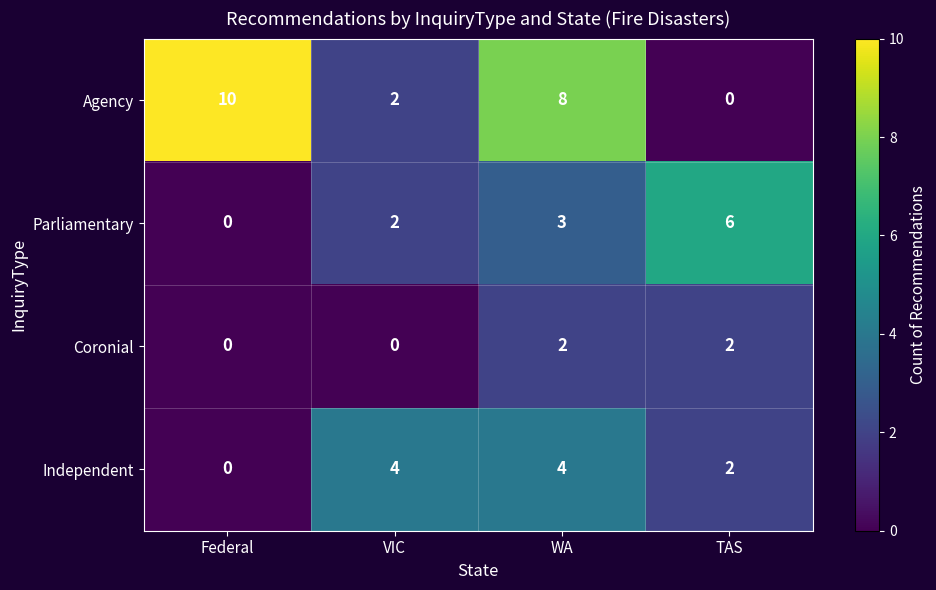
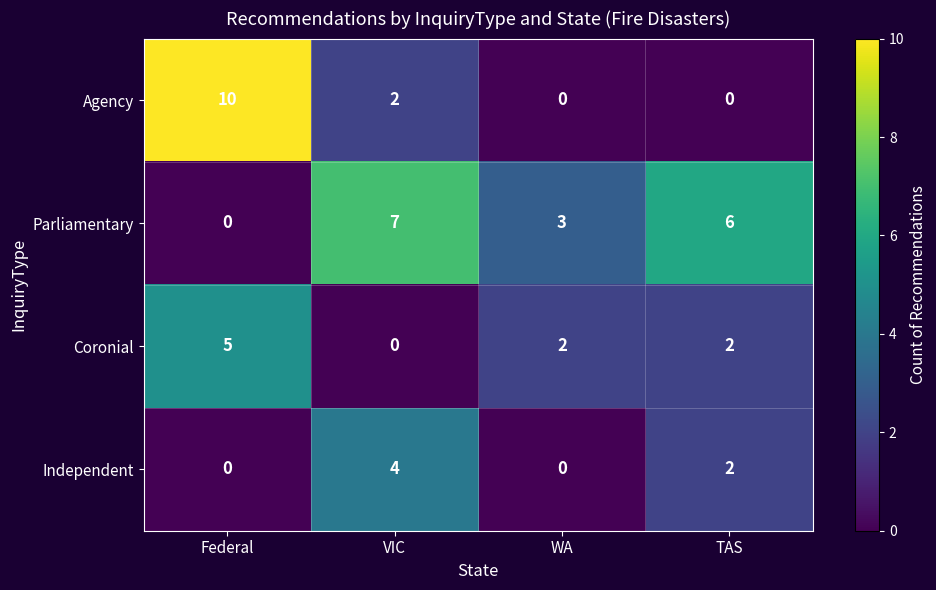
Agency, WA: 8 -> 0
Parliamentary, VIC: 2 -> 7
Coronial, Federal: 0 -> 5
Independent, WA: 4 -> 0
